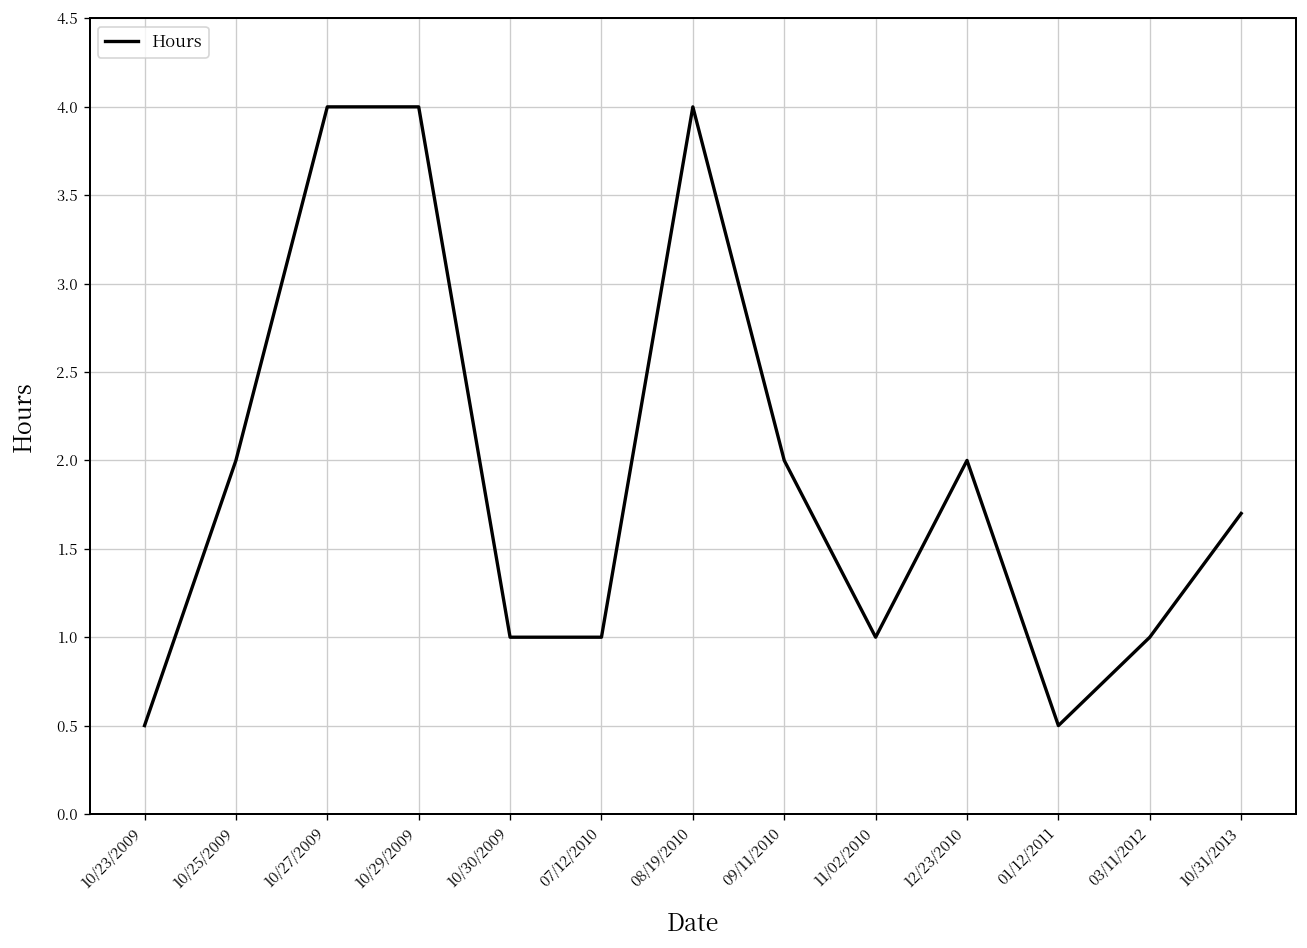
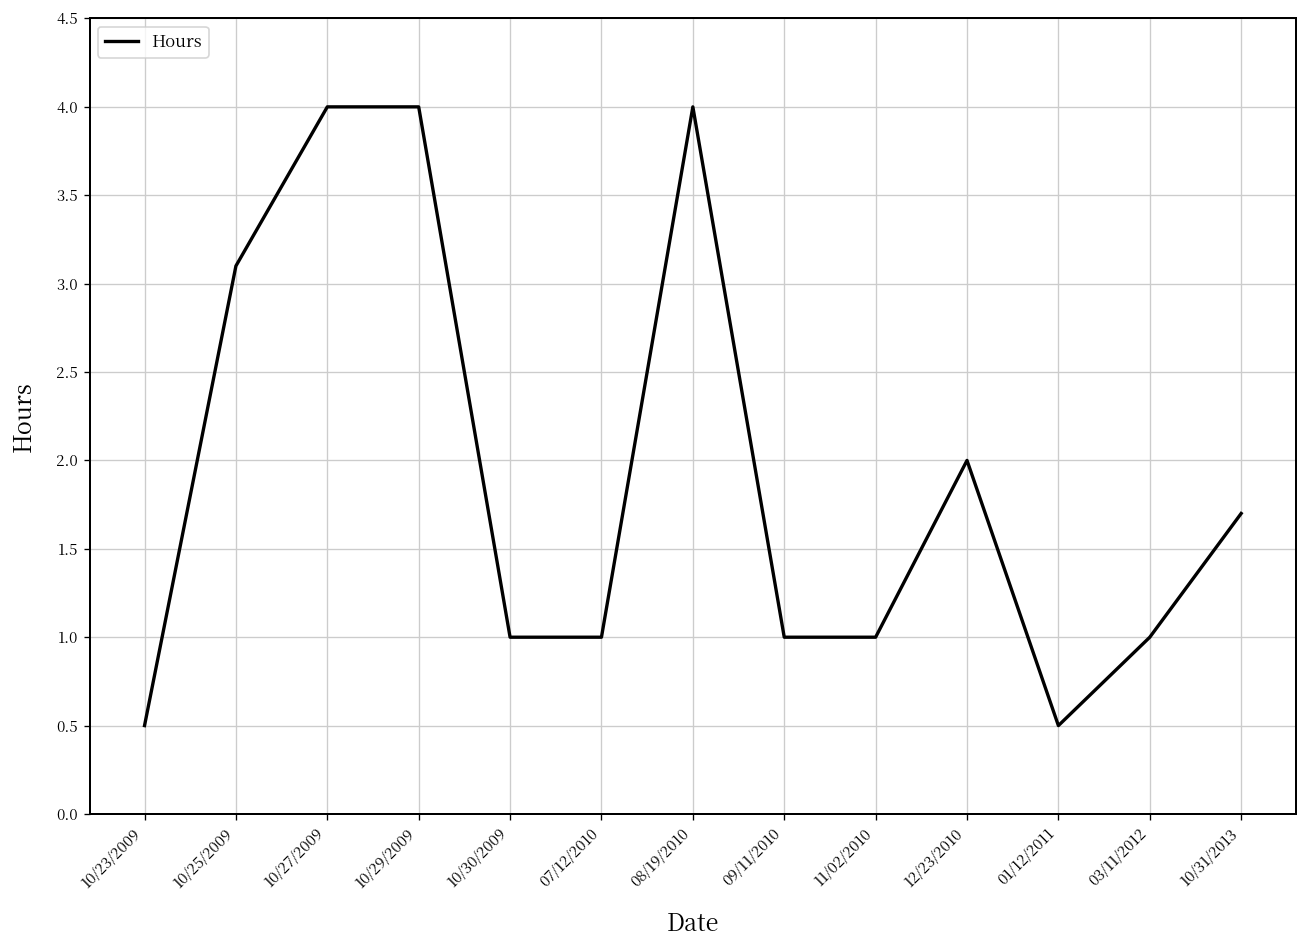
10/25/2009: 2.0 -> 3.1
09/11/2010: 2 -> 1
